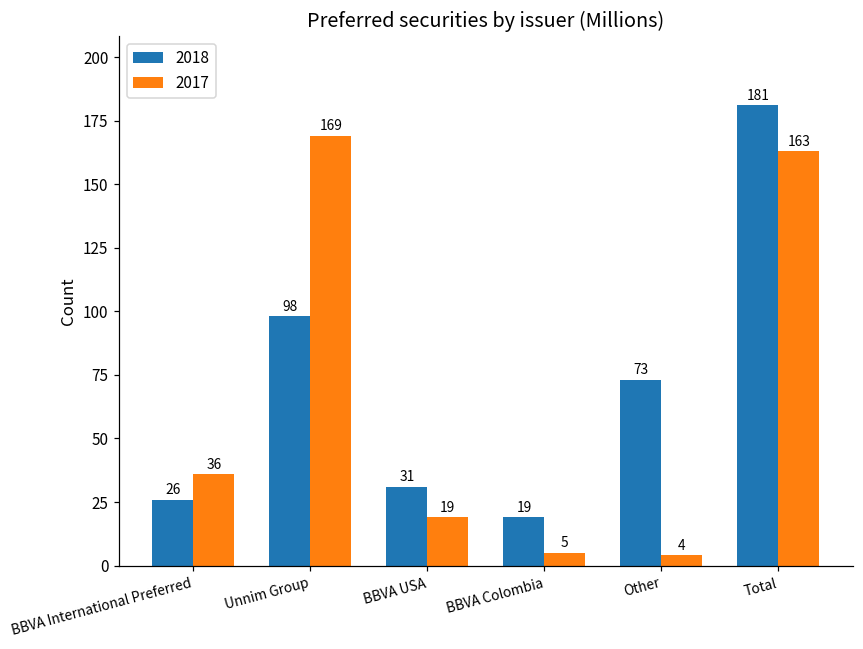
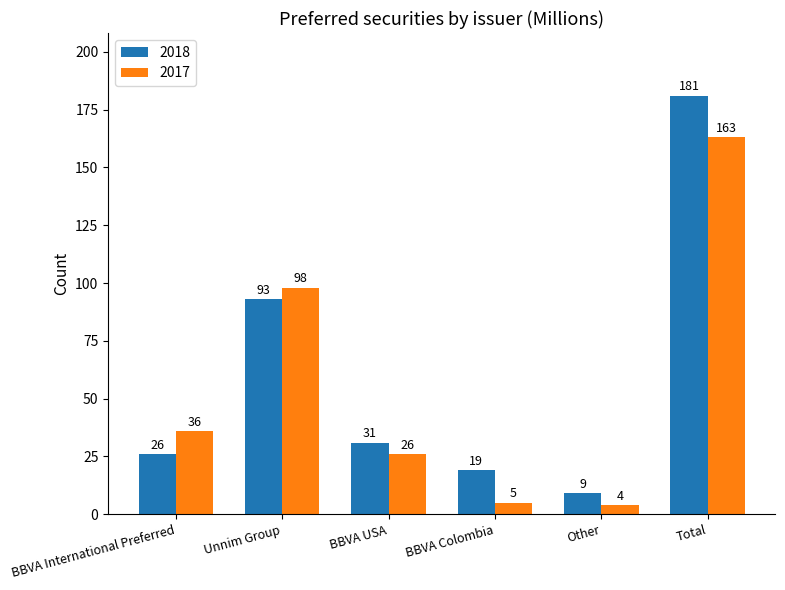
2018, Unnim Group: 98 -> 93
2017, Unnim Group: 169 -> 98
2017, BBVA USA: 19 -> 26
2018, Other: 73 -> 9
